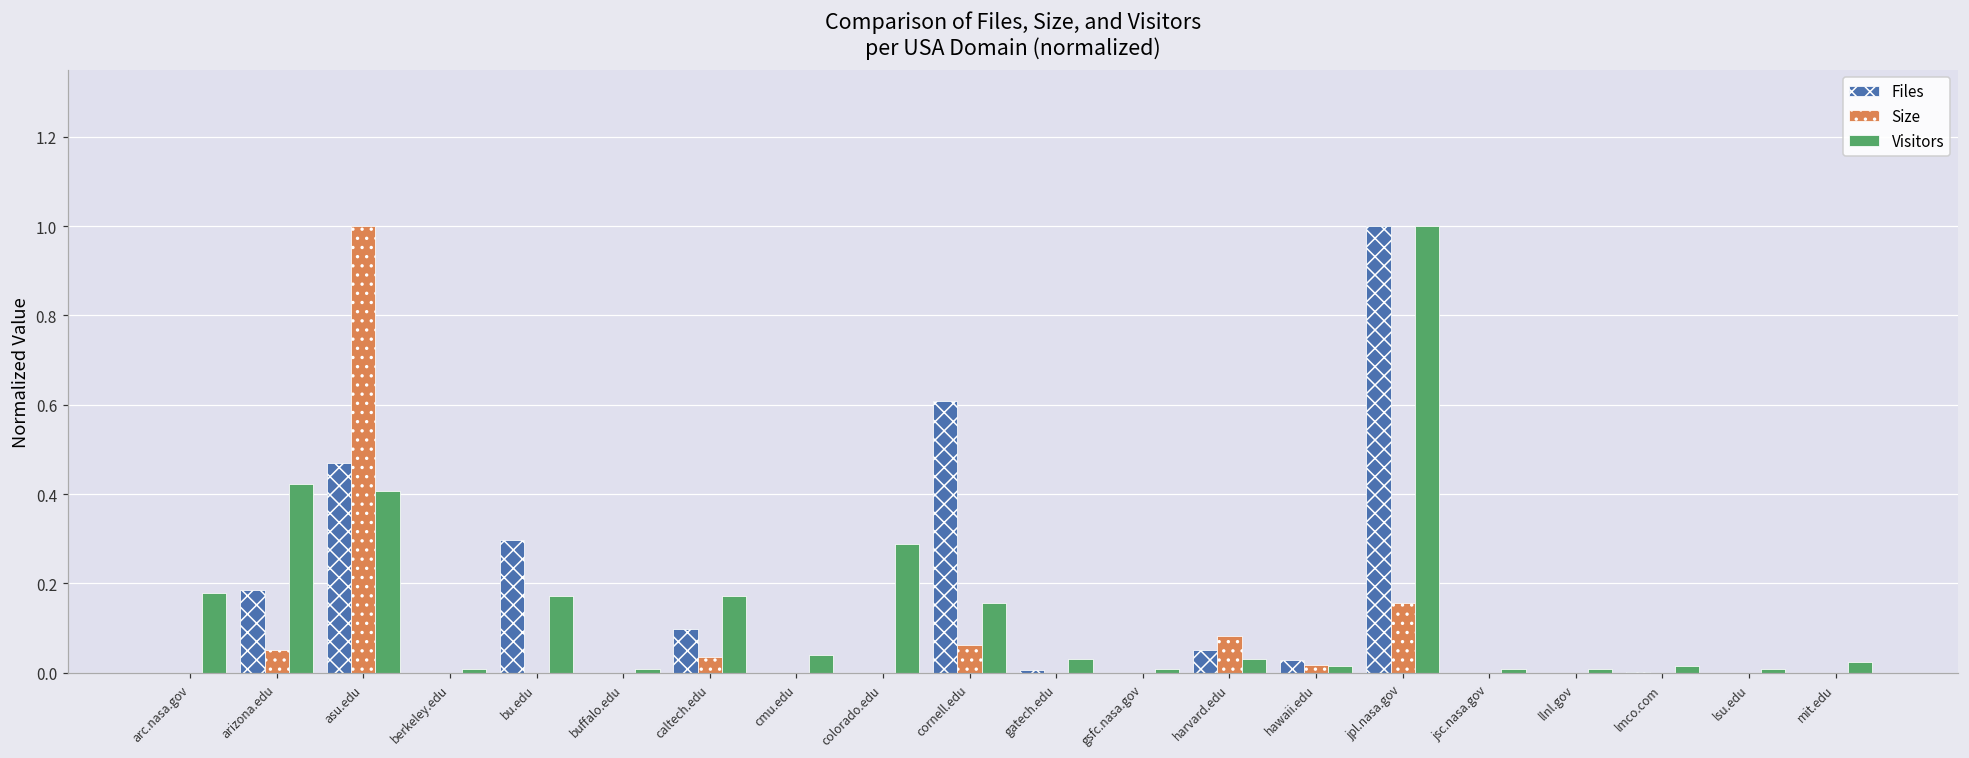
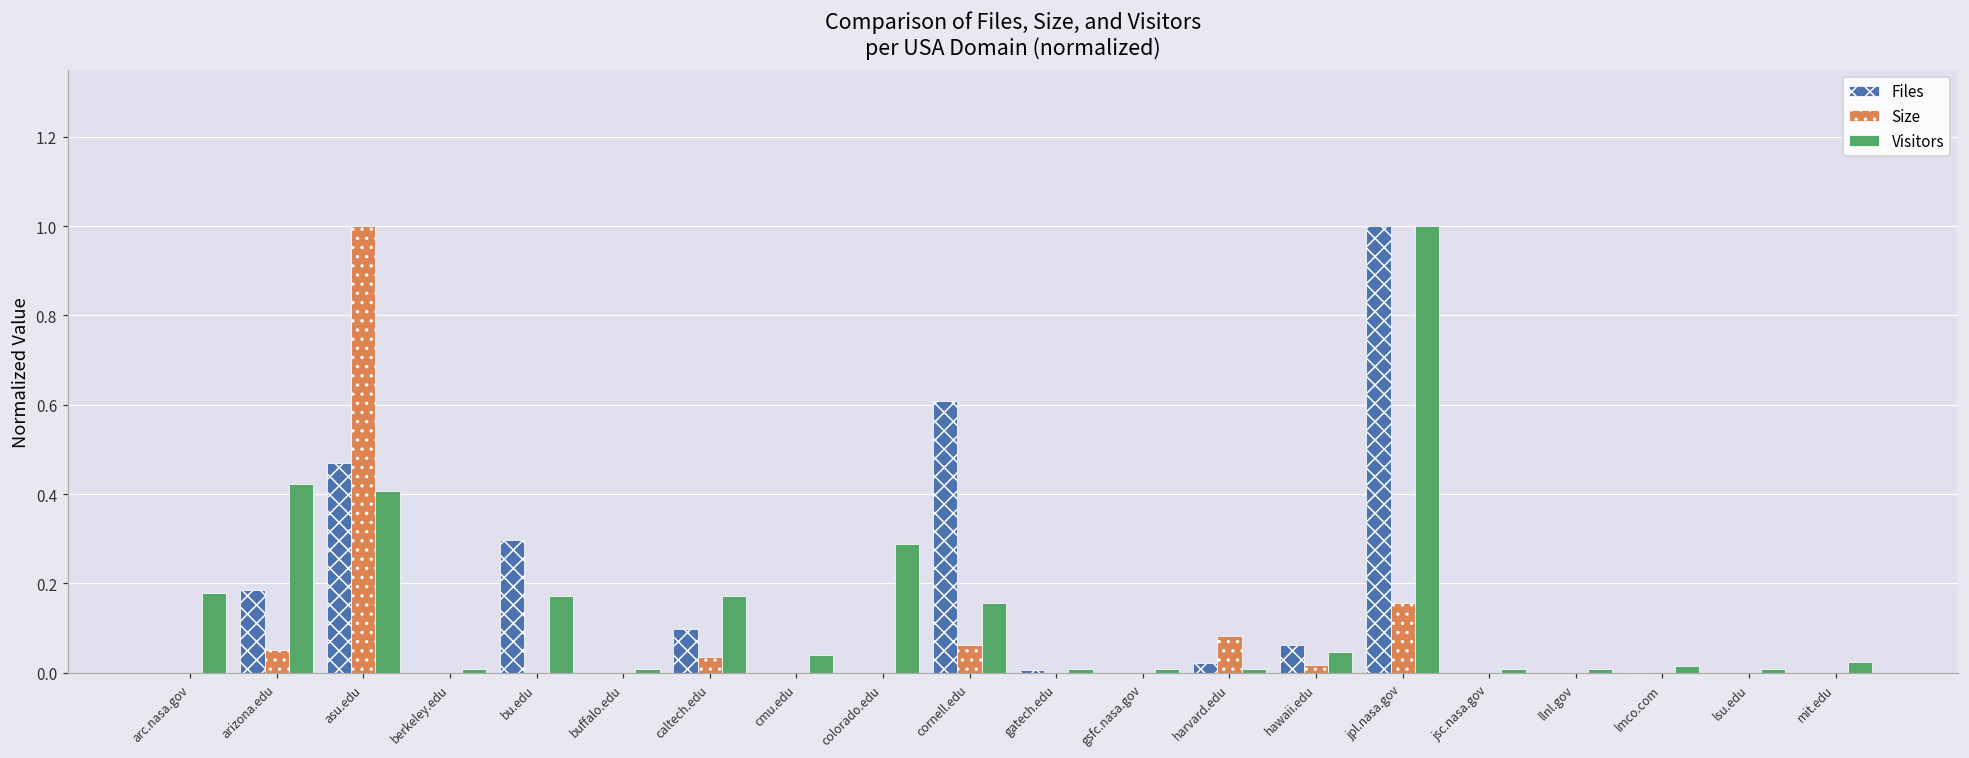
Visitors, gatech.edu: 0.03 -> 0.01
Files, harvard.edu: 0.05 -> 0.02
Visitors, harvard.edu: 0.03 -> 0.01
Files, hawaii.edu: 0.03 -> 0.06
Visitors, hawaii.edu: 0.02 -> 0.05
